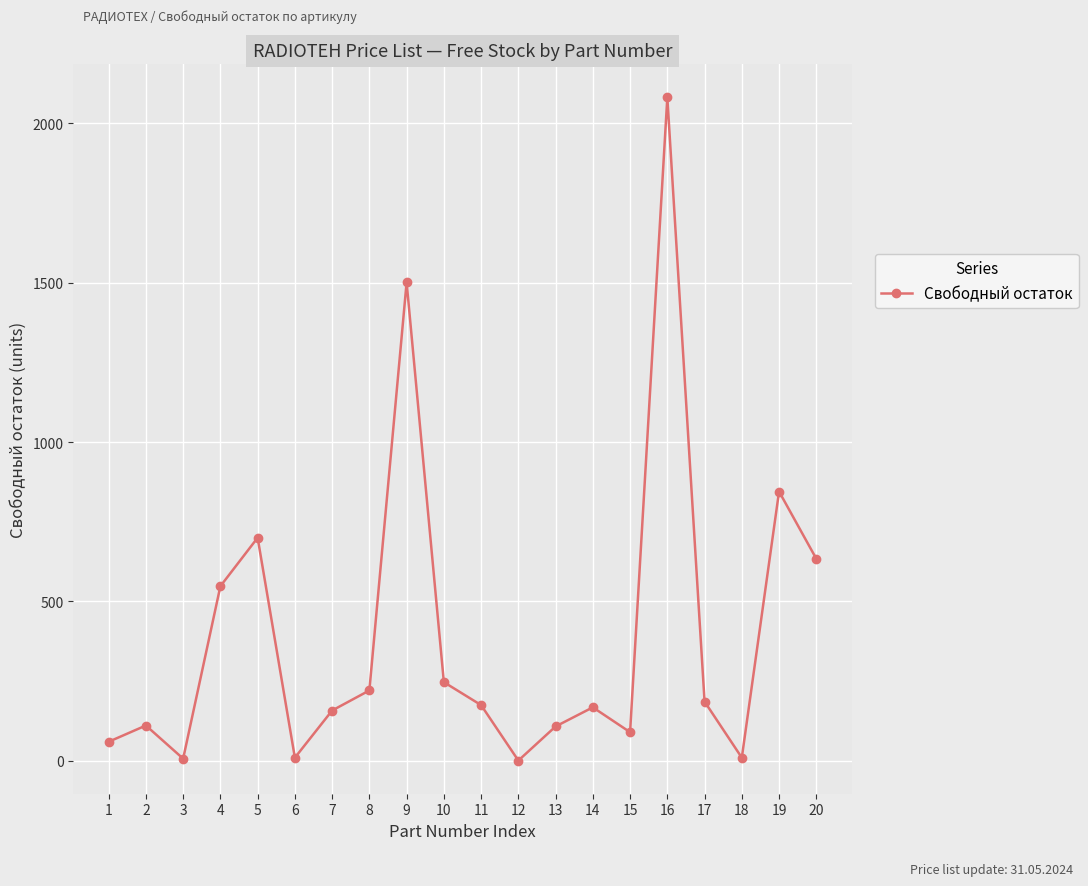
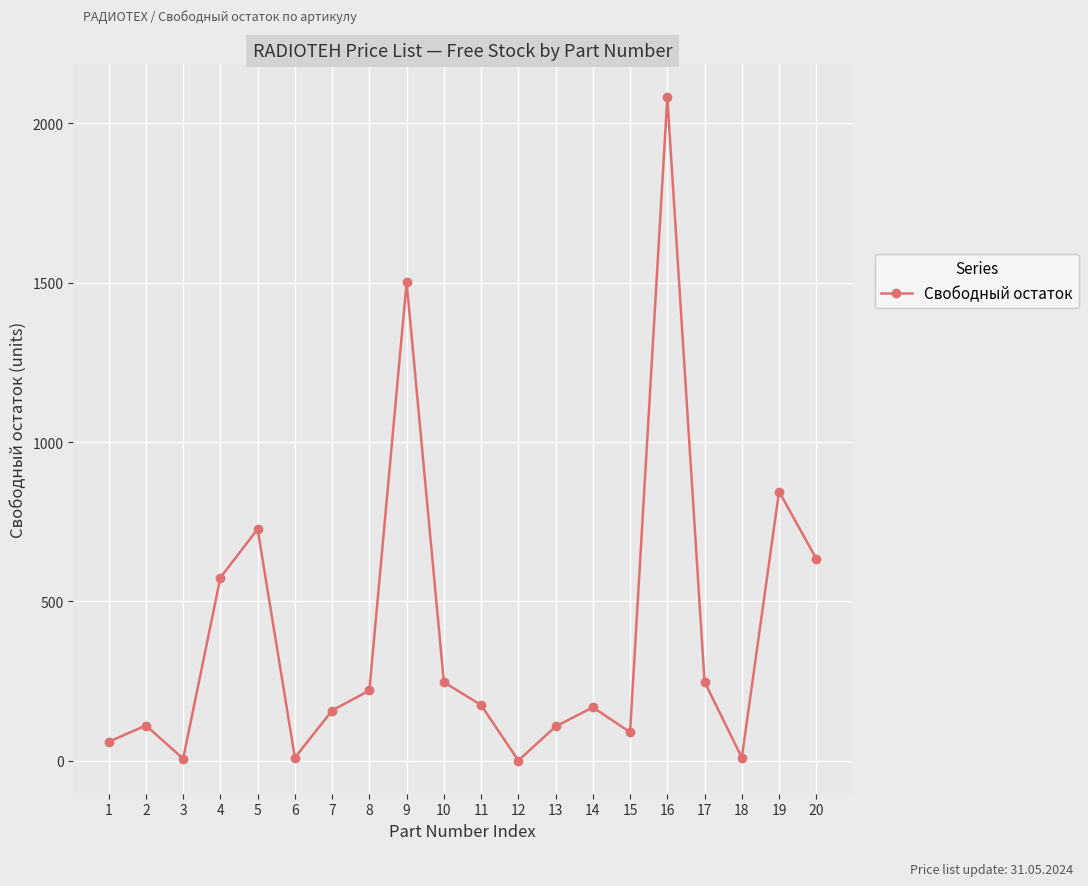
4: 550 -> 580
5: 700 -> 730
17: 190 -> 250
